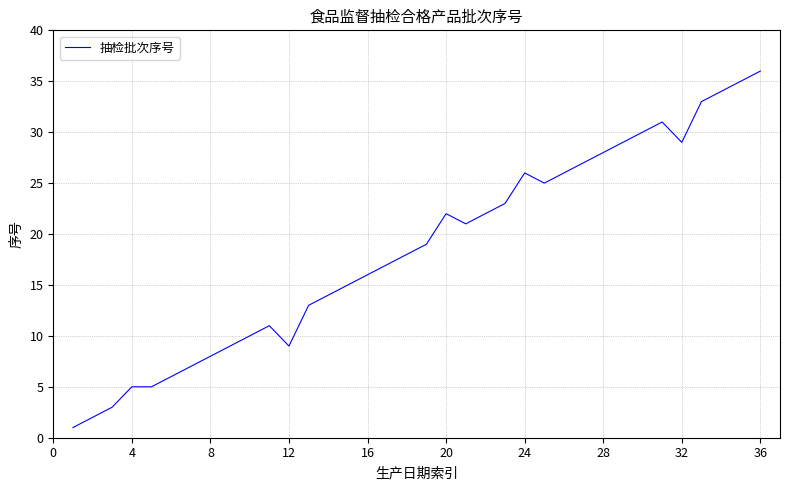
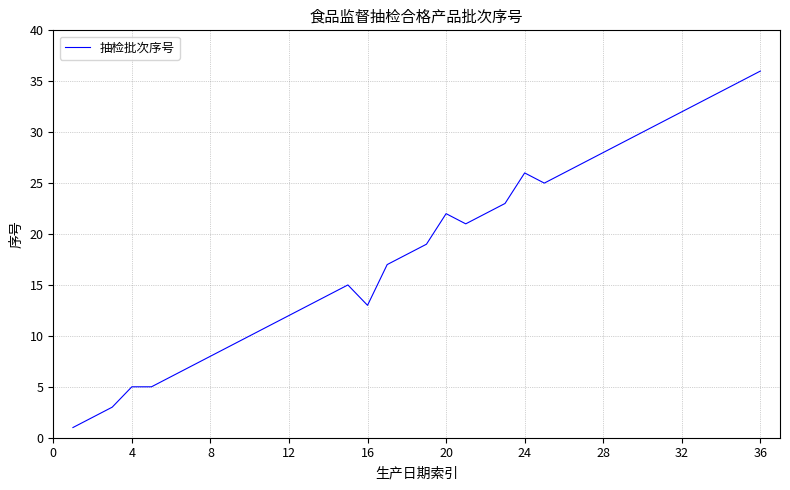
12: 9 -> 12
16: 16 -> 13
32: 29 -> 32
